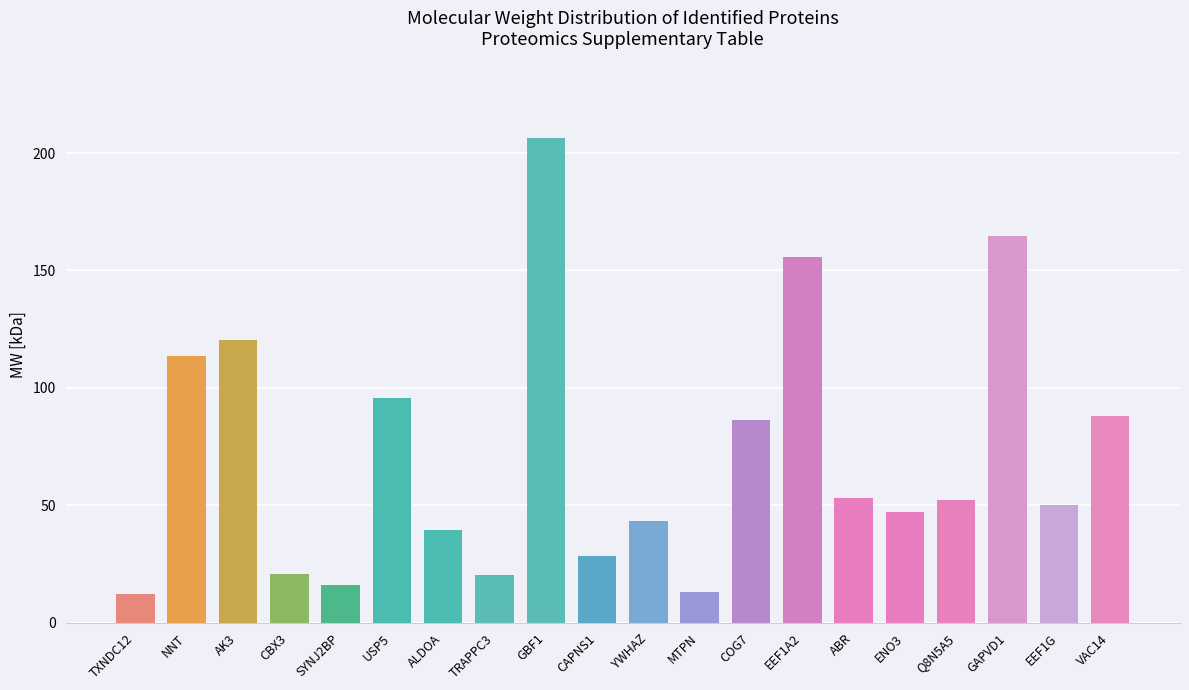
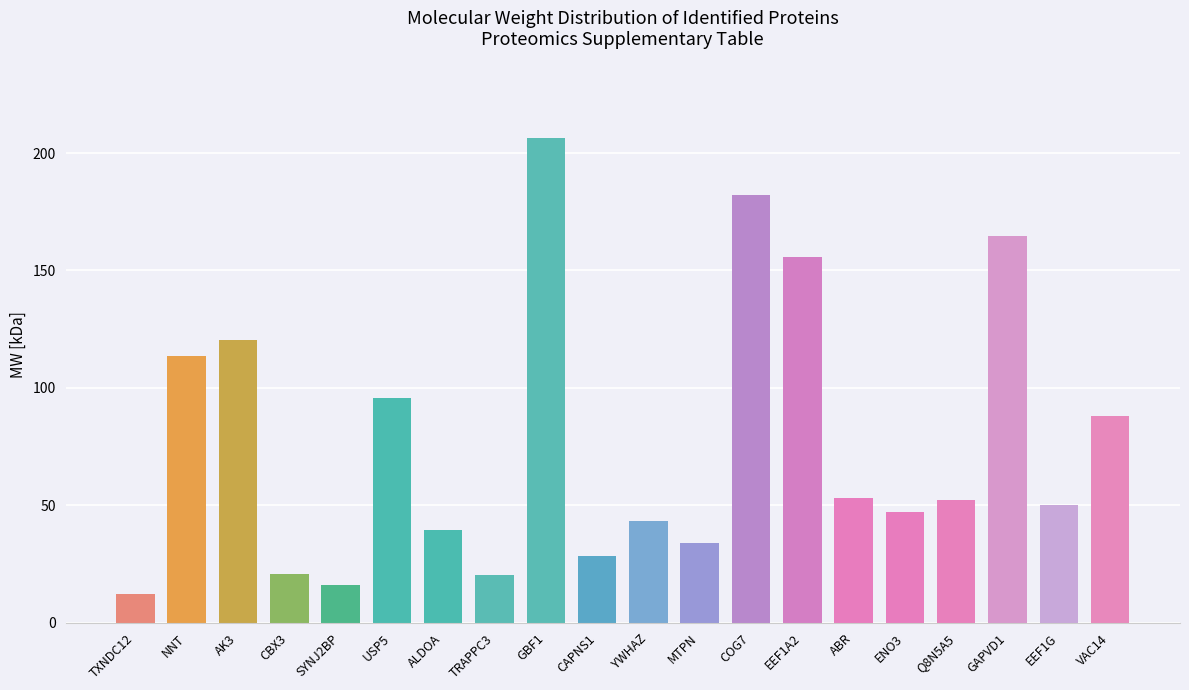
MTPN: 13 -> 34
COG7: 86 -> 182
